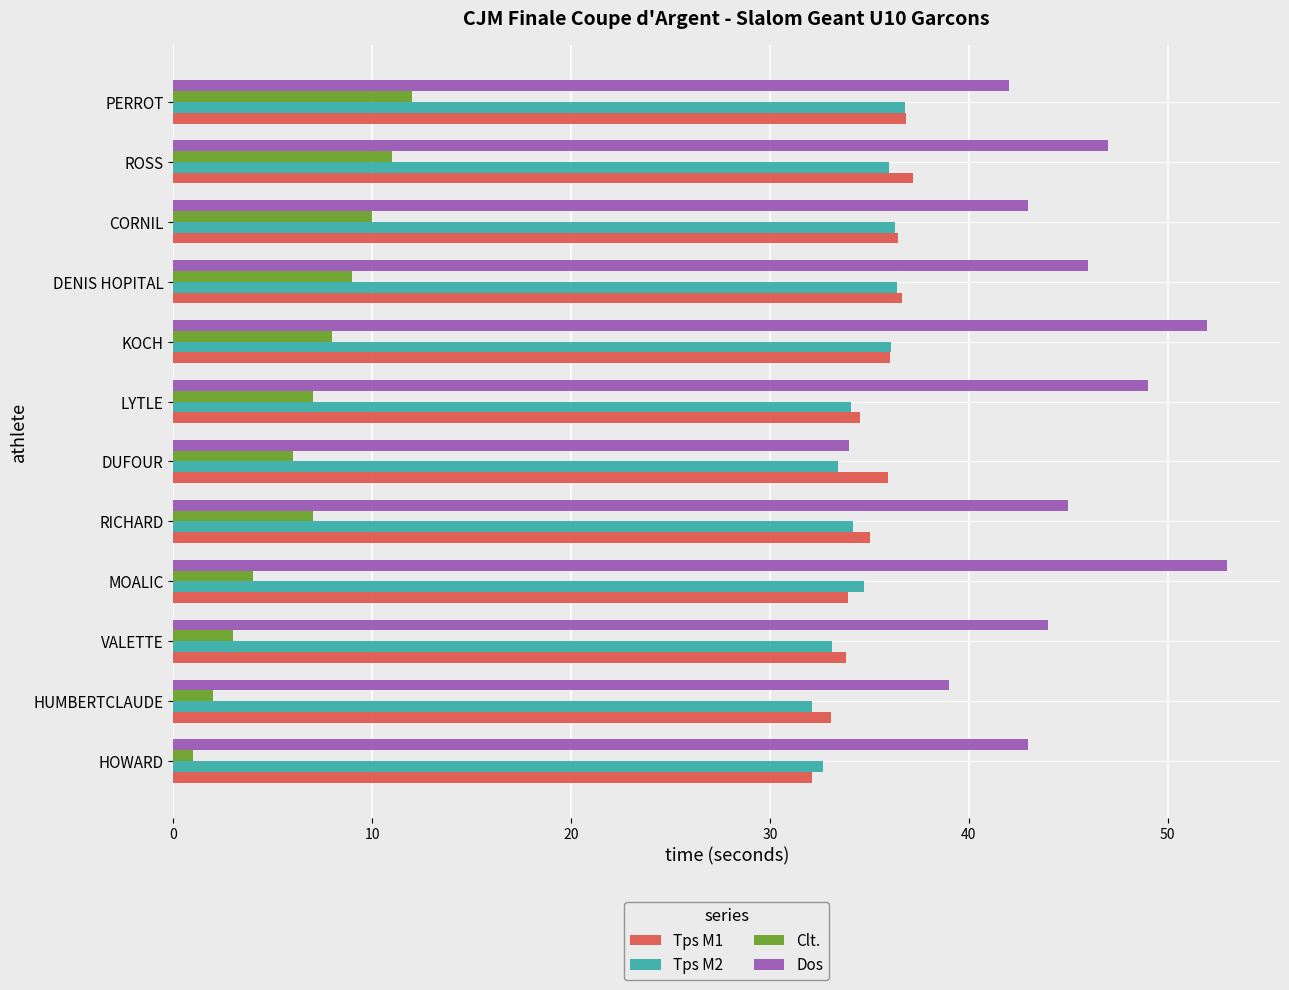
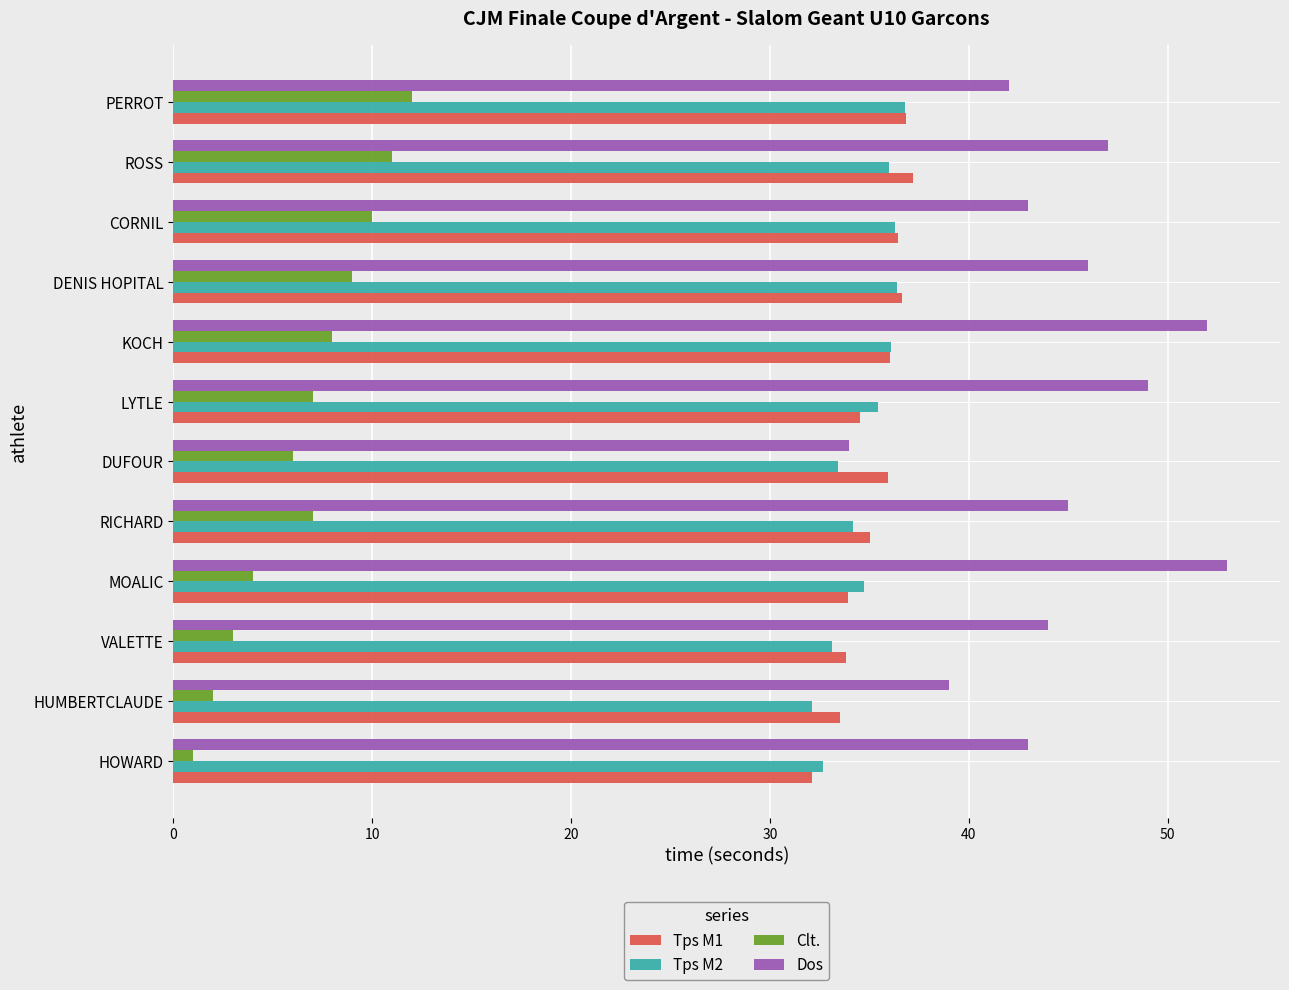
Tps M2, LYTLE: 34.1 -> 35.4
Tps M1, HUMBERTCLAUDE: 33.1 -> 33.5
